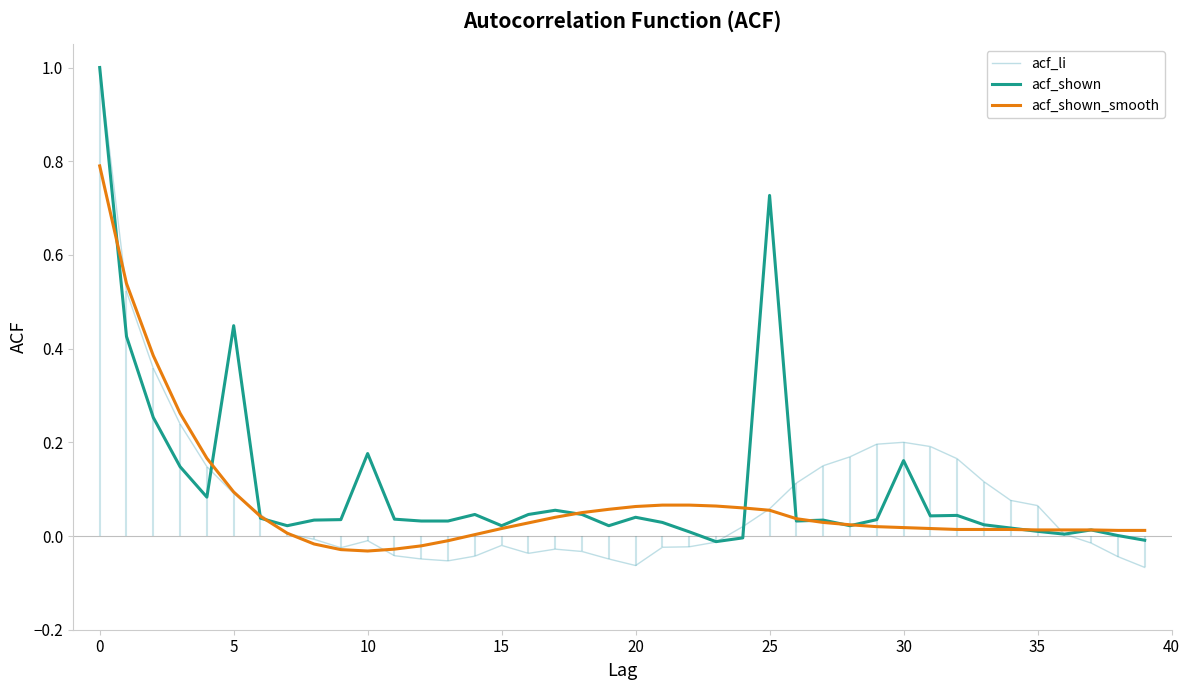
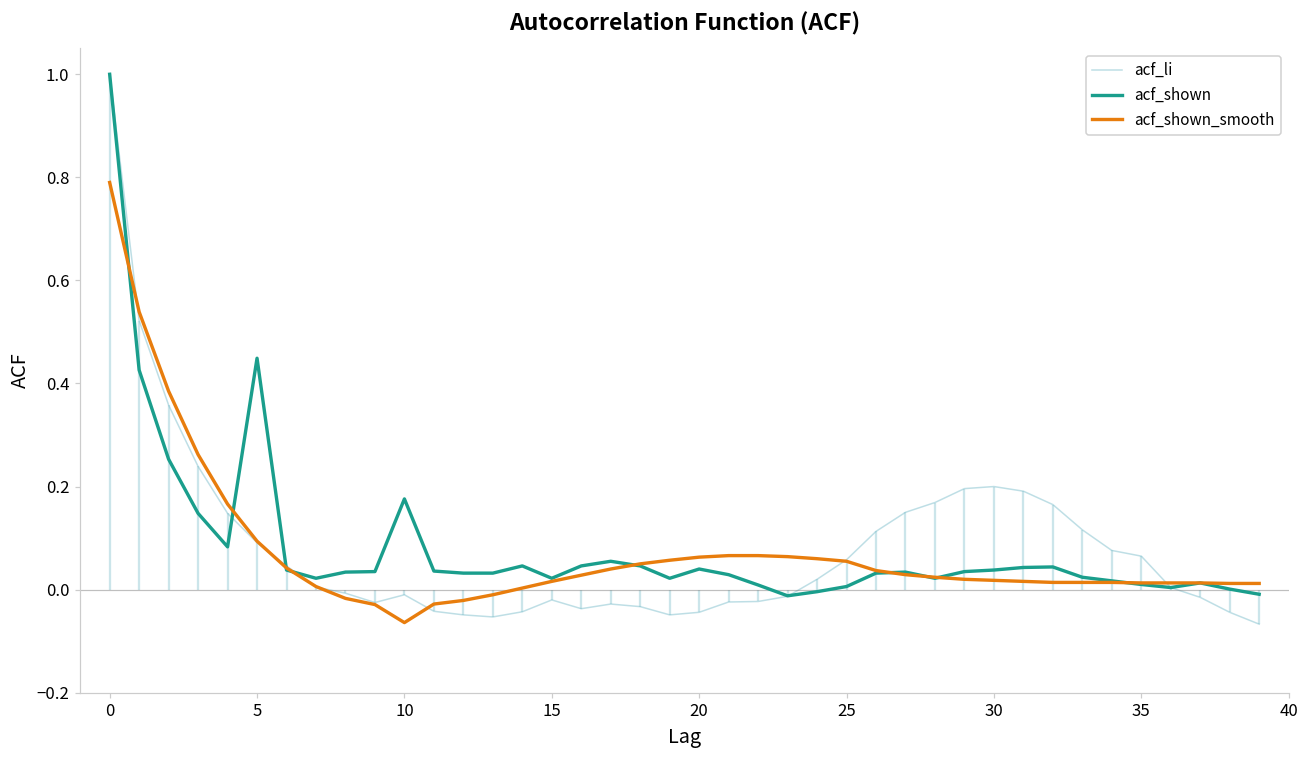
acf_shown_smooth, 10: -0.03 -> -0.06
acf_li, 20: -0.06 -> -0.04
acf_shown, 25: 0.73 -> 0.01
acf_shown, 30: 0.16 -> 0.04
